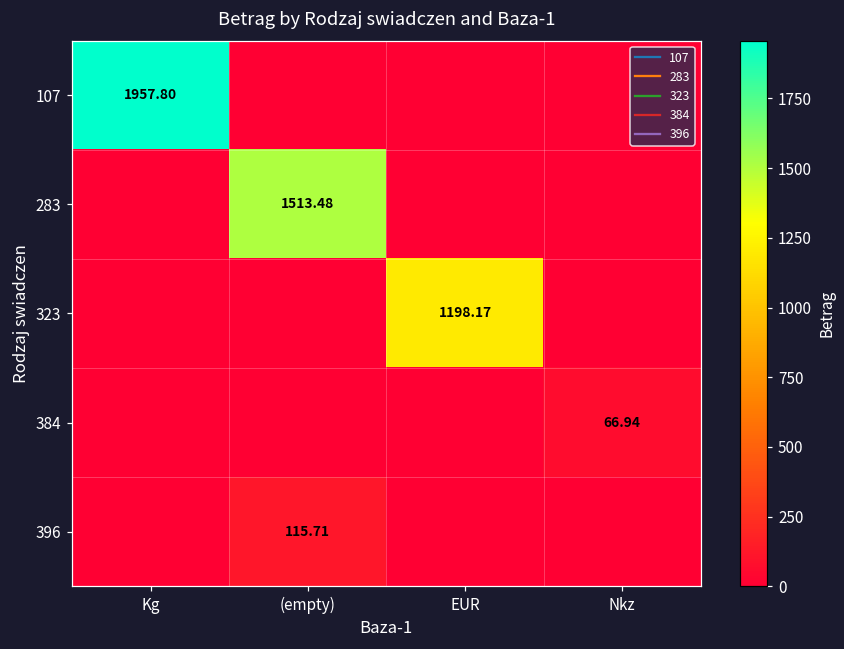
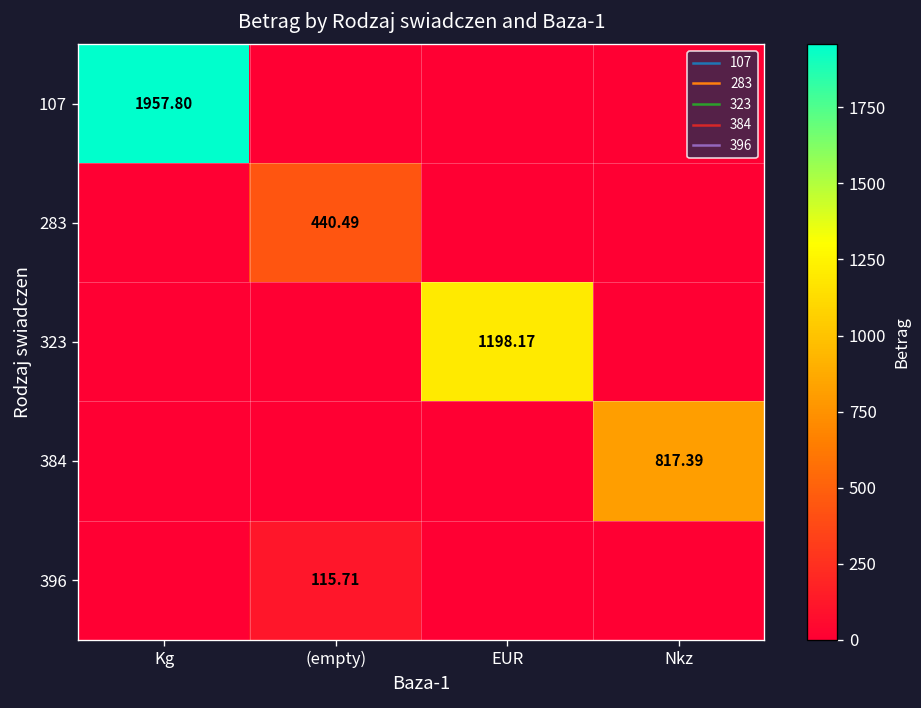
283, (empty): 1513.48 -> 440.49
384, Nkz: 66.94 -> 817.39
